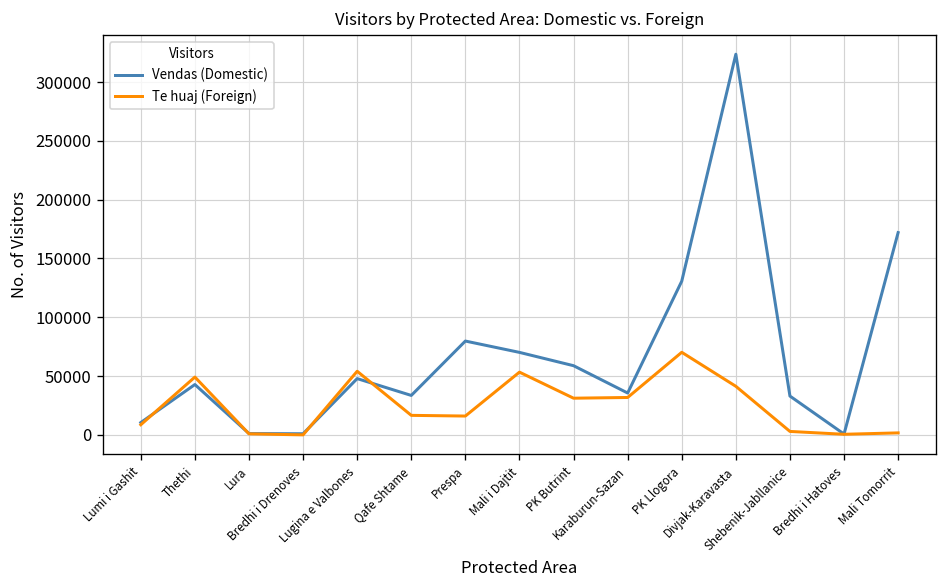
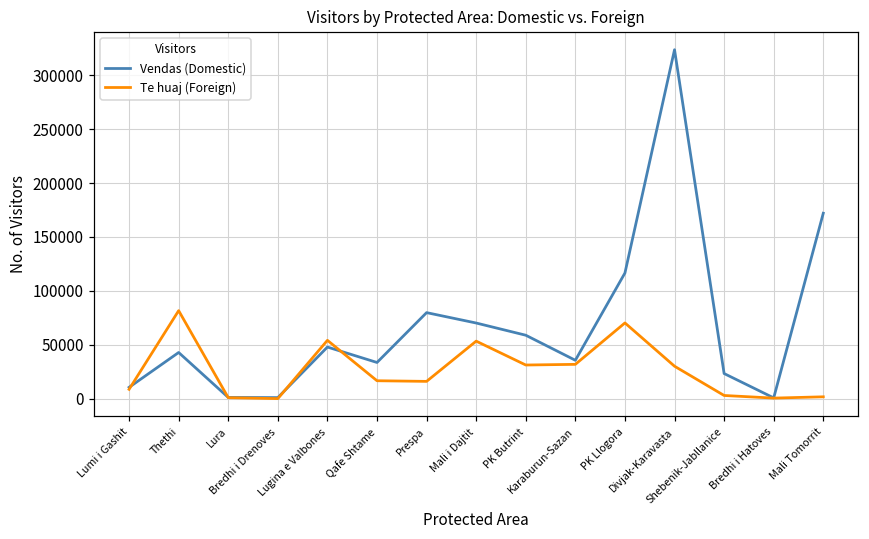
Te huaj (Foreign), Thethi: 50000 -> 80000
Vendas (Domestic), PK Llogora: 130000 -> 120000
Te huaj (Foreign), Divjak-Karavasta: 40000 -> 30000
Vendas (Domestic), Shebenik-Jabllanice: 30000 -> 20000
